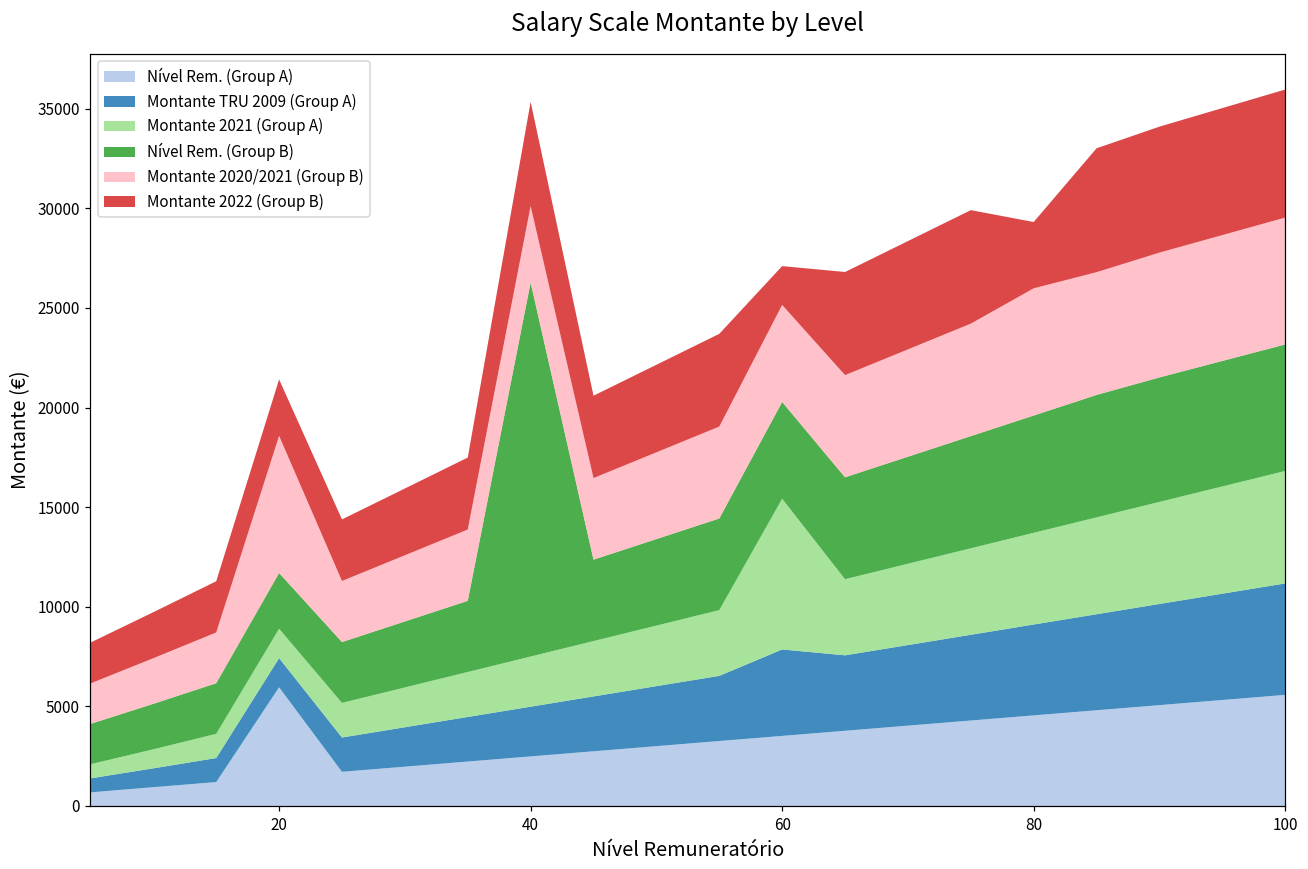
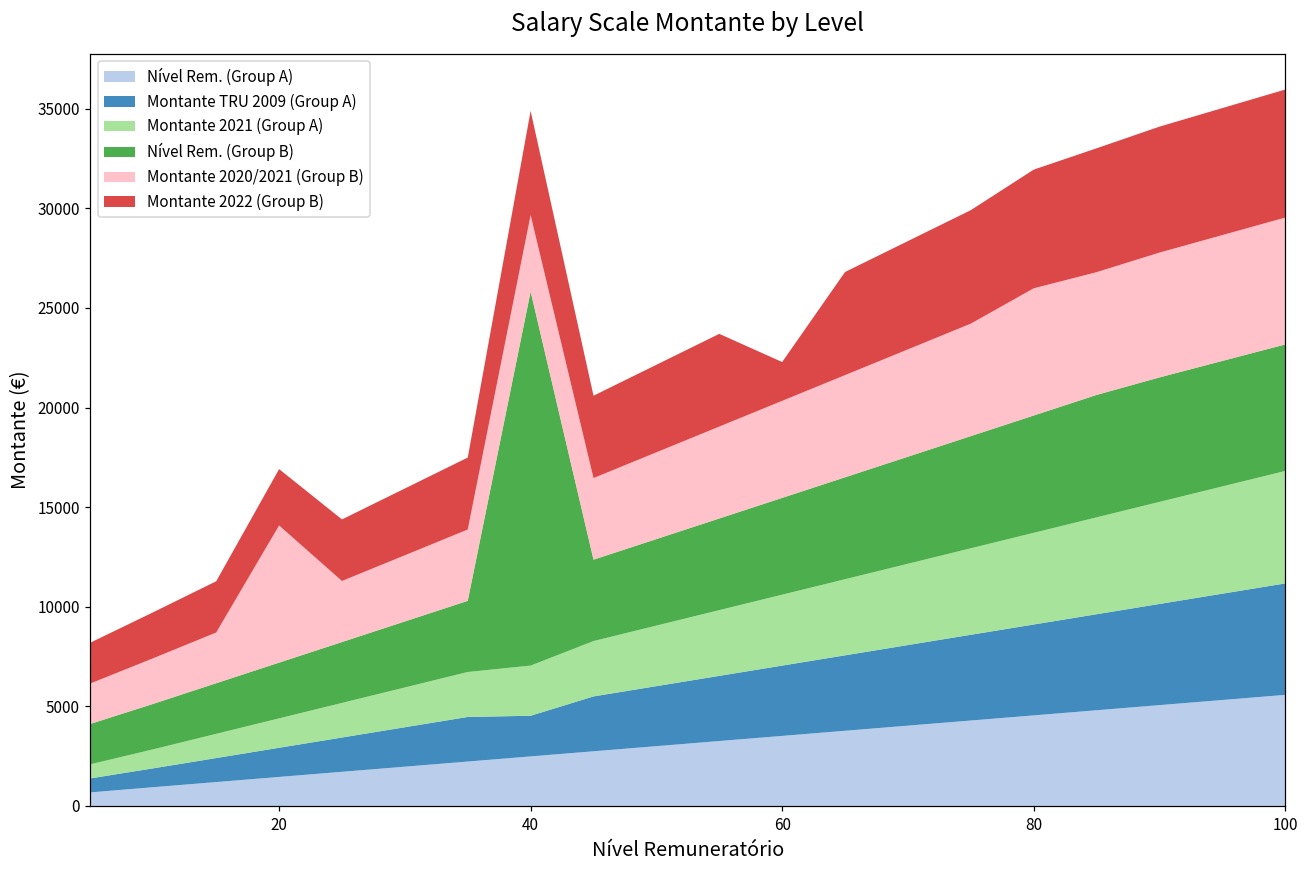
Nível Rem. (Group A), 20: 6000 -> 1500
Montante TRU 2009 (Group A), 40: 2500 -> 2000
Montante TRU 2009 (Group A), 60: 4300 -> 3500
Montante 2021 (Group A), 60: 7600 -> 3600
Montante 2022 (Group B), 80: 3300 -> 6000
